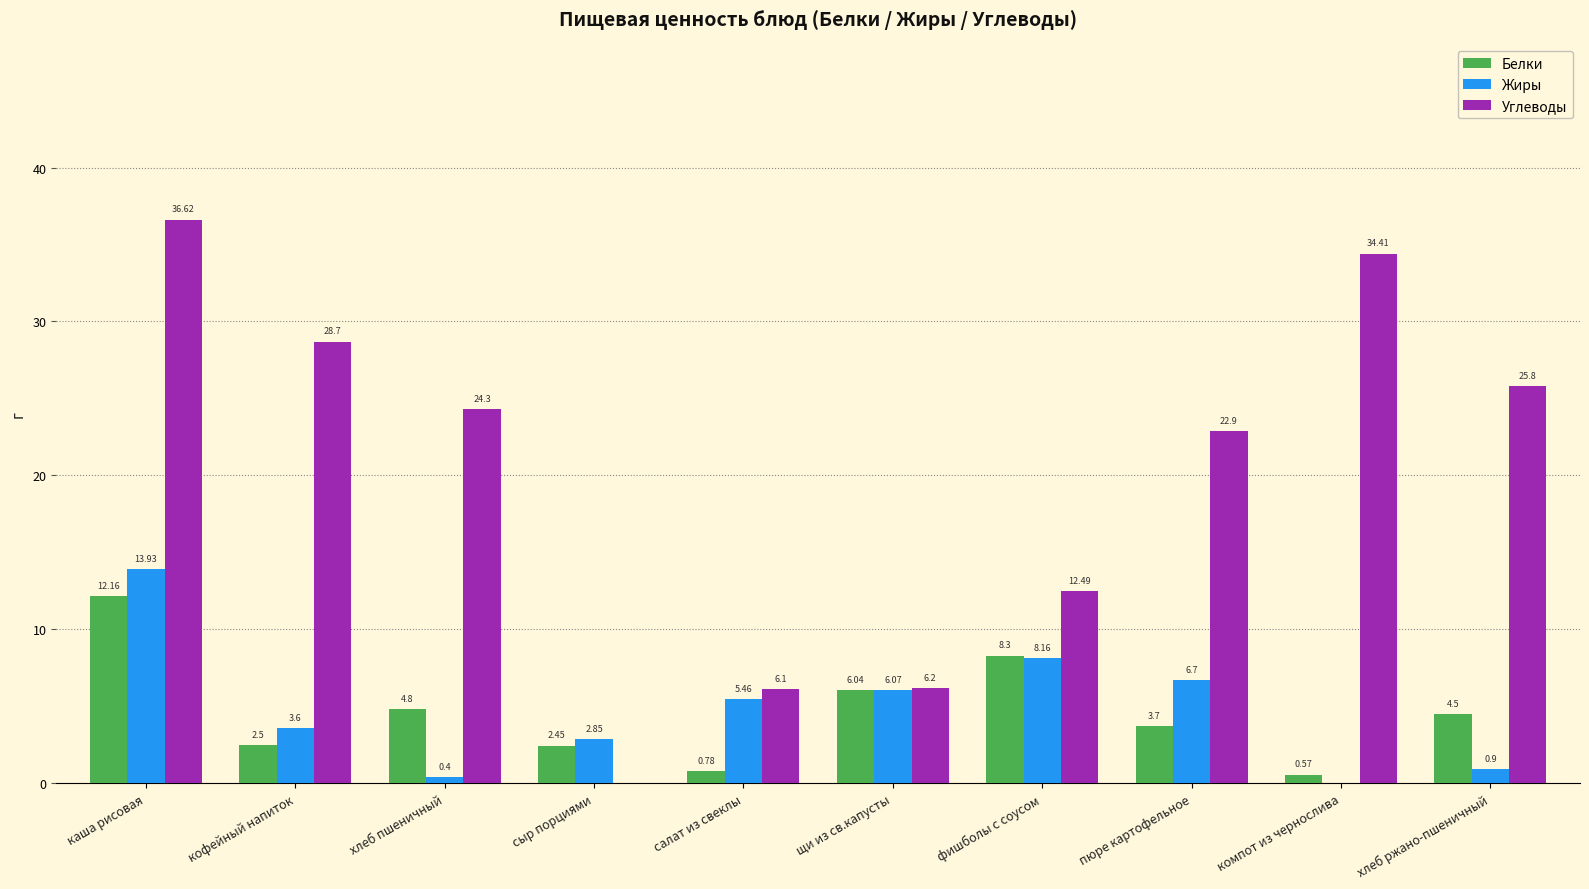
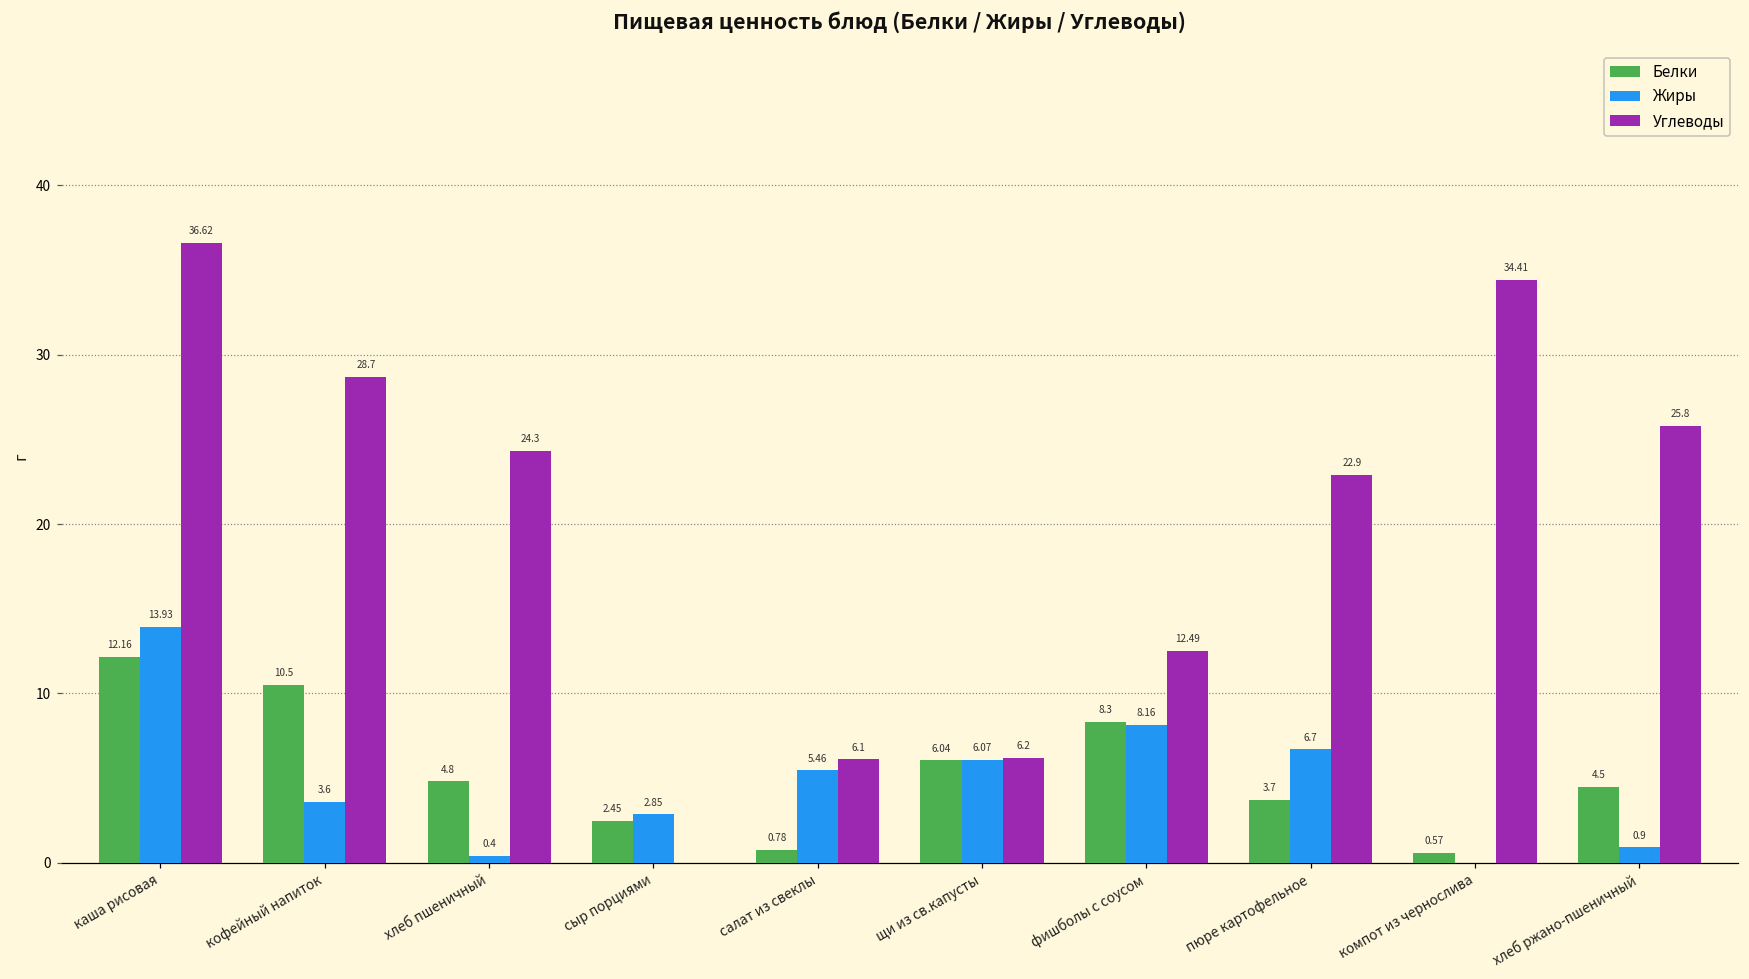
Белки, кофейный напиток: 2.5 -> 10.5
